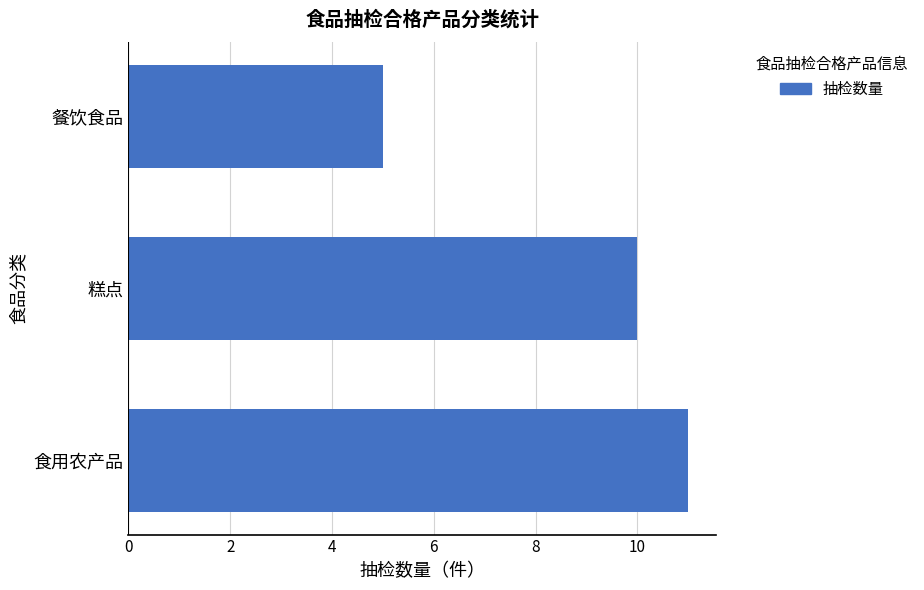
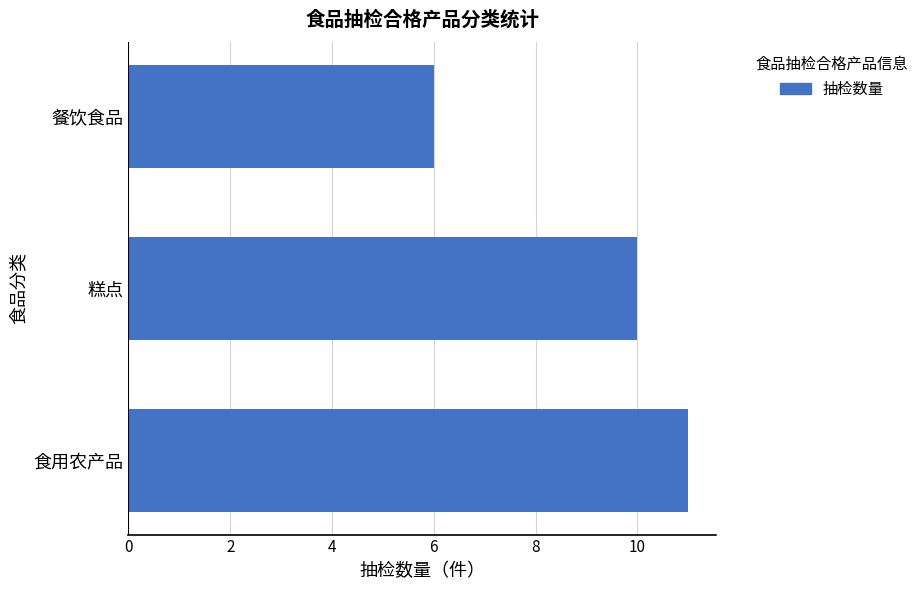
餐饮食品: 5 -> 6
